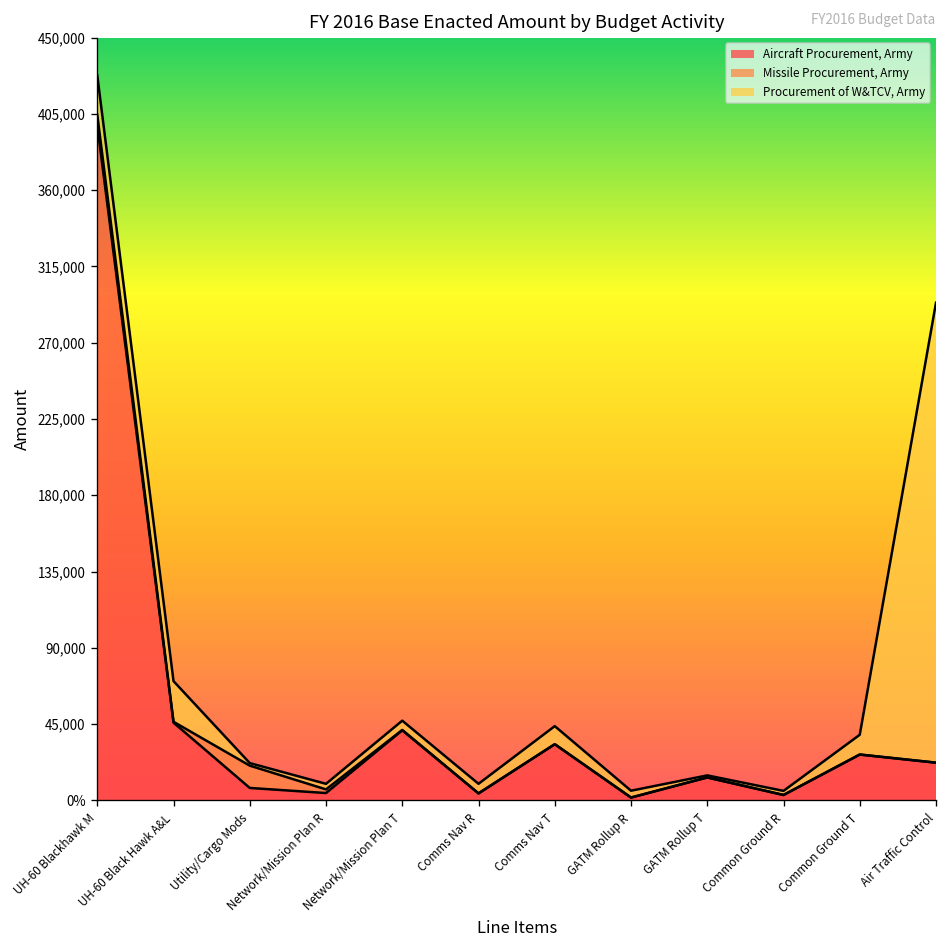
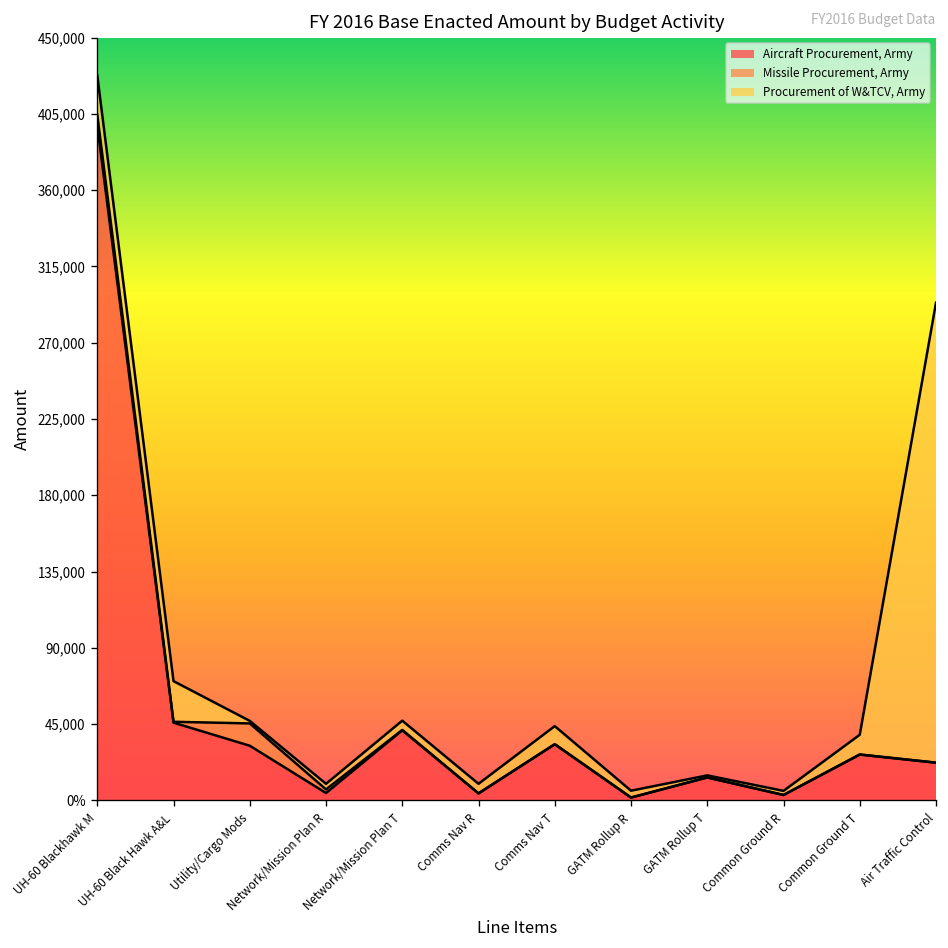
Aircraft Procurement, Army, Utility/Cargo Mods: 7,000 -> 32,000
